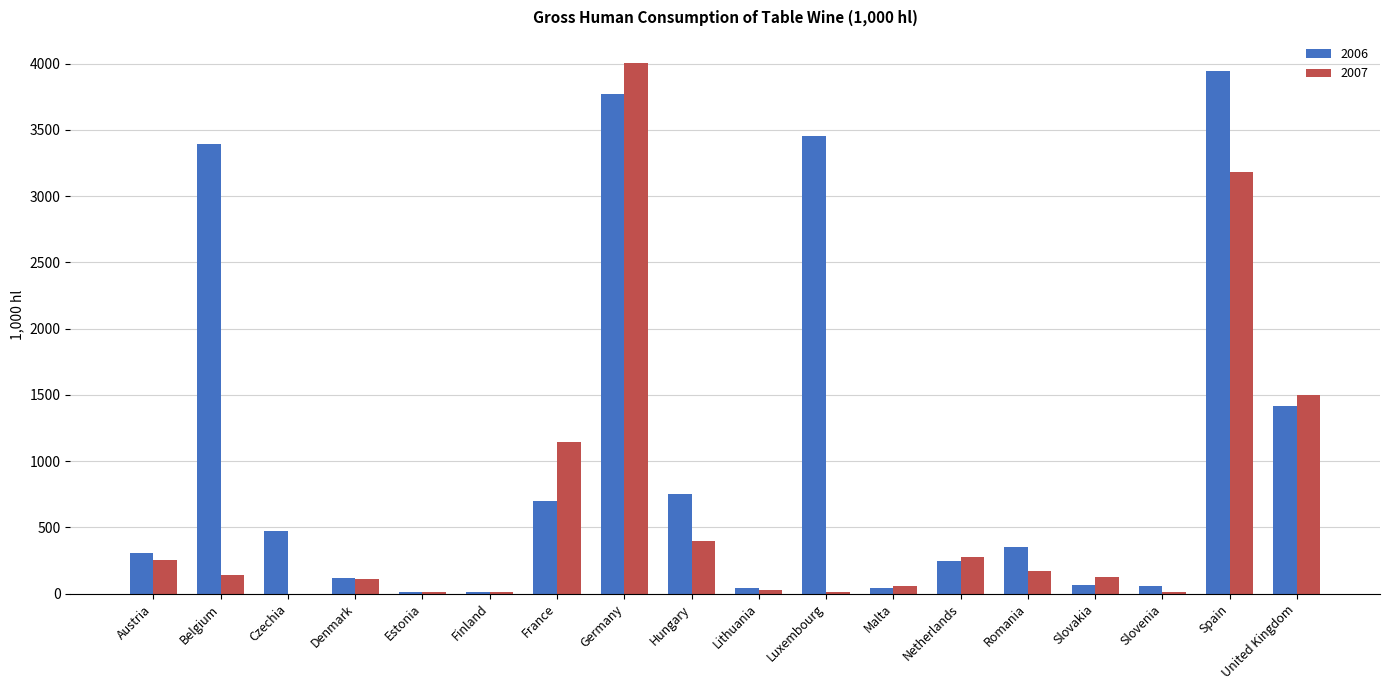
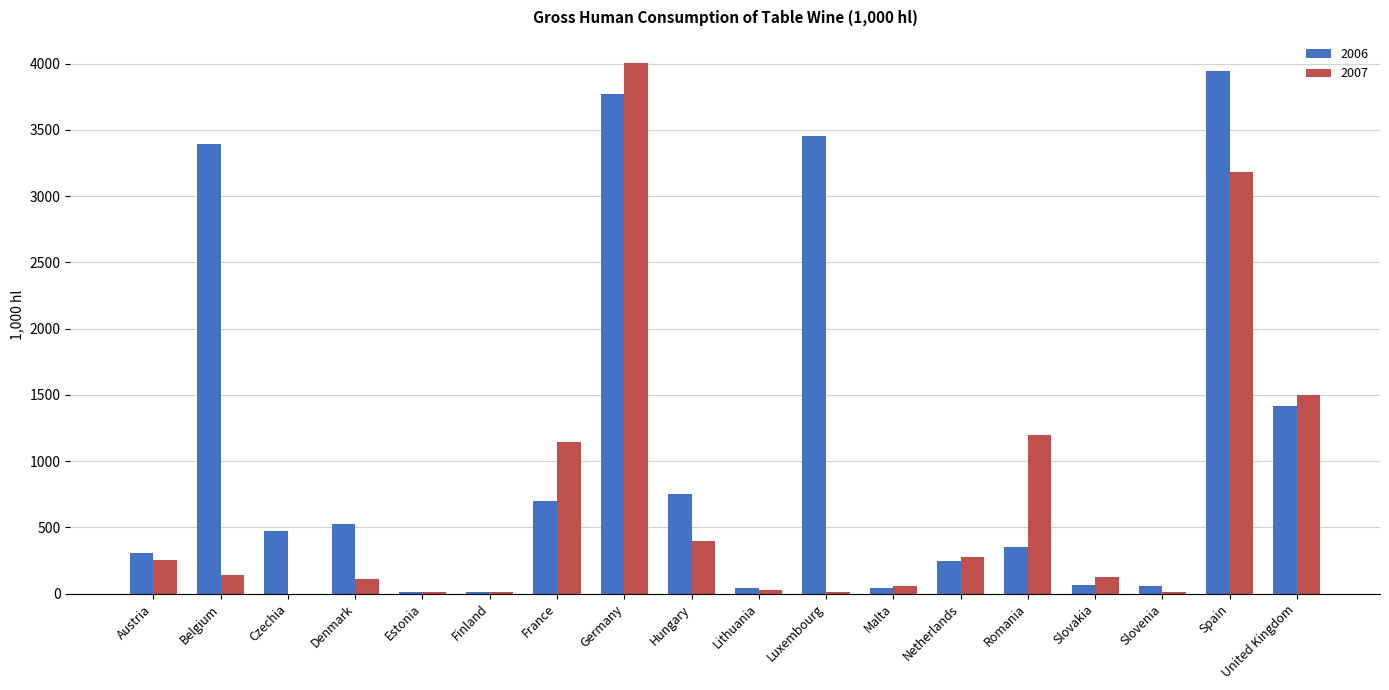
2006, Denmark: 120 -> 520
2007, Romania: 170 -> 1200
